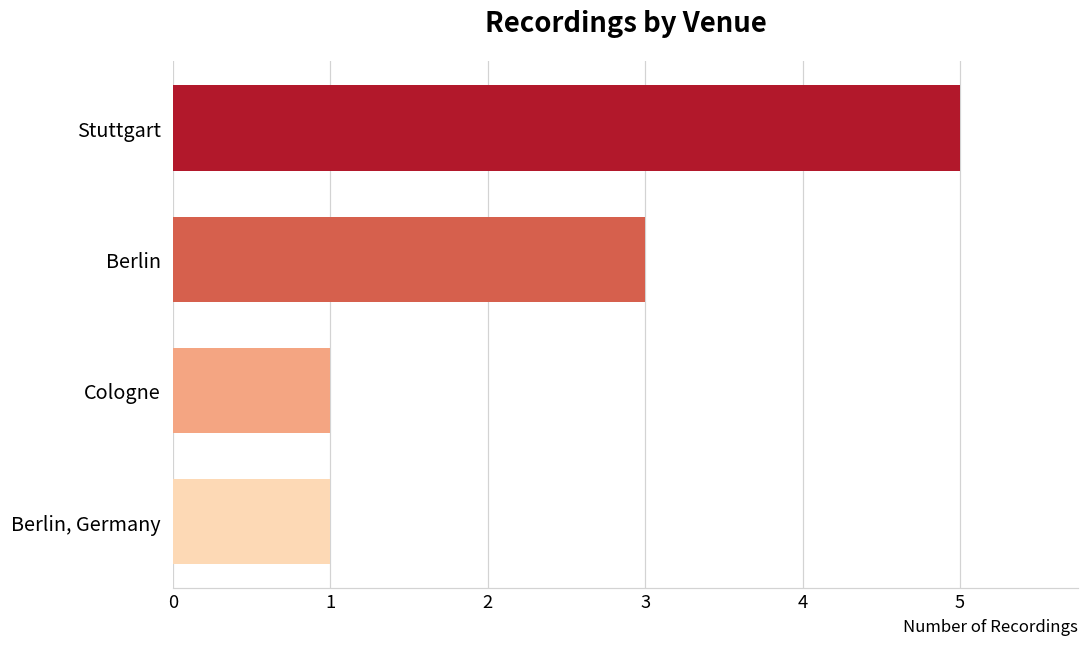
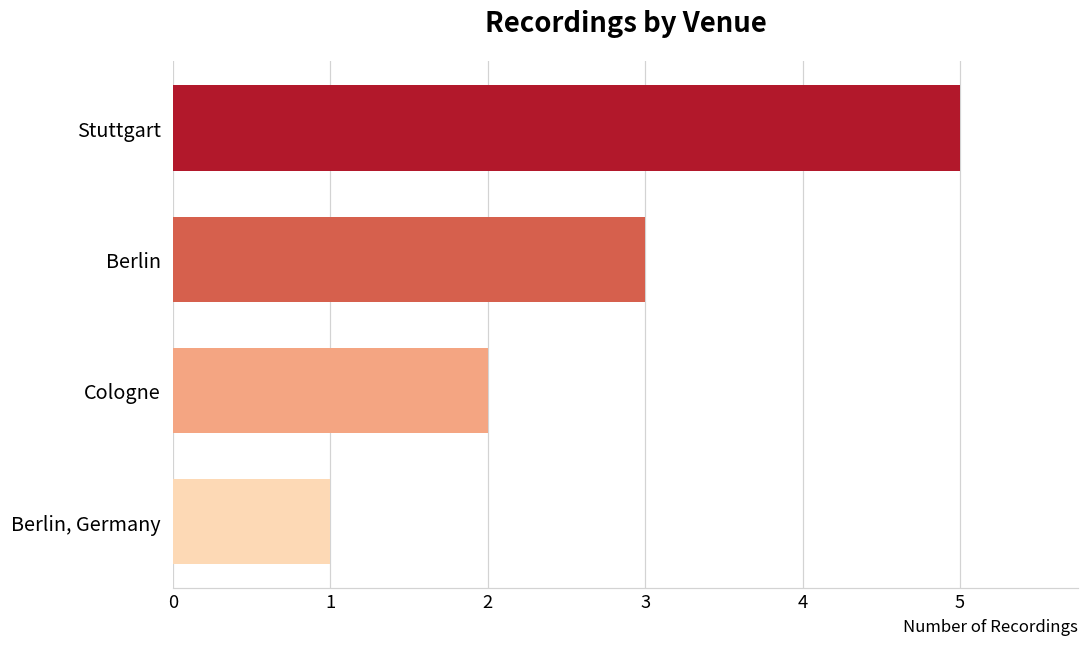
Cologne: 1 -> 2
